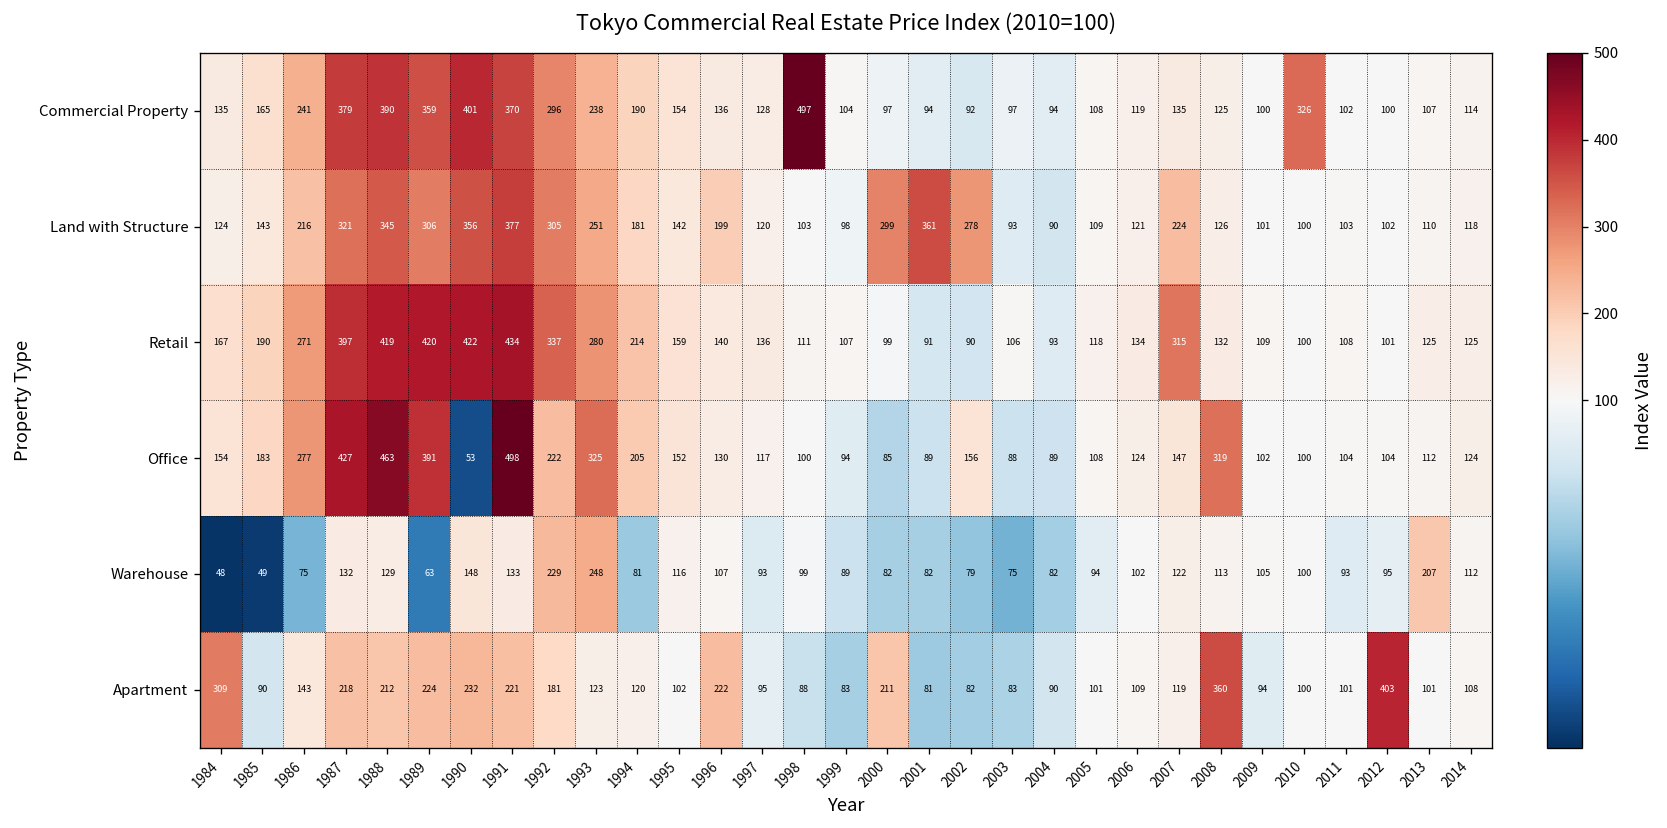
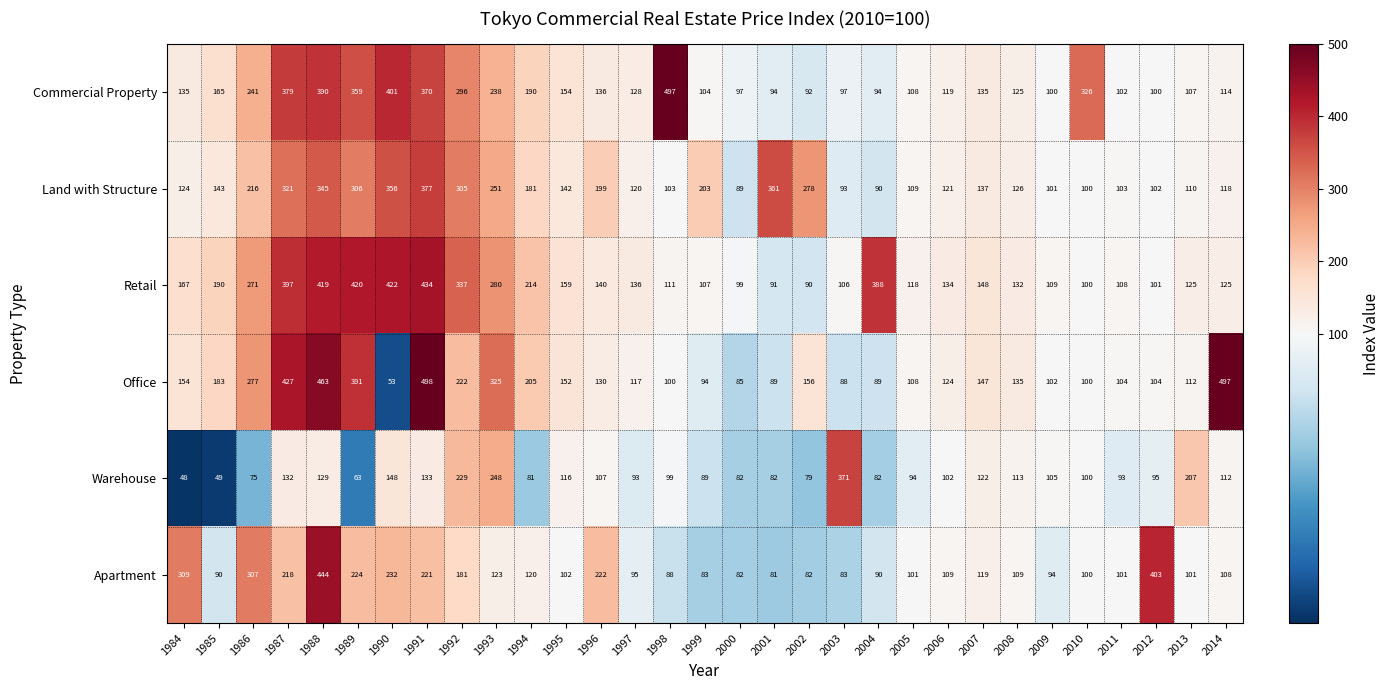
Land with Structure, 1999: 98 -> 203
Land with Structure, 2000: 299 -> 89
Land with Structure, 2007: 224 -> 137
Retail, 2004: 93 -> 388
Retail, 2007: 315 -> 148
Office, 2008: 319 -> 135
Office, 2014: 124 -> 497
Warehouse, 2003: 75 -> 371
Apartment, 1986: 143 -> 307
Apartment, 1988: 212 -> 444
Apartment, 2000: 211 -> 82
Apartment, 2008: 360 -> 109
